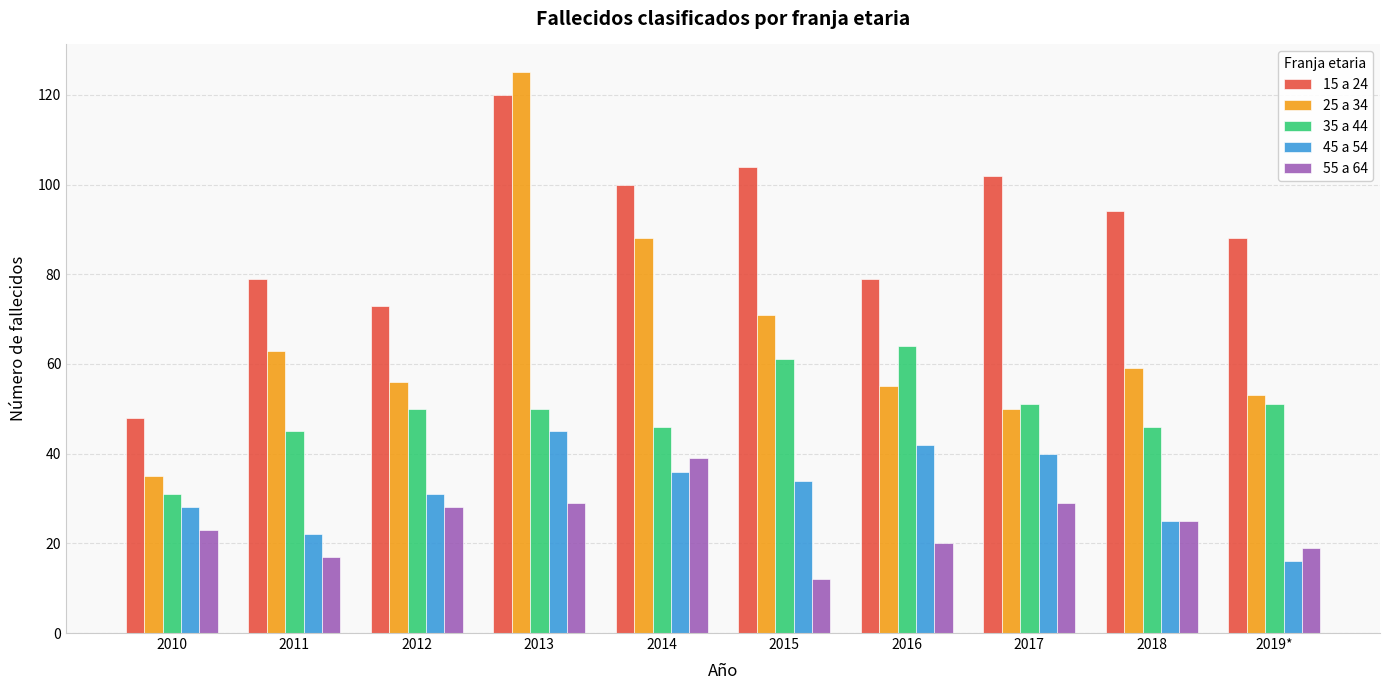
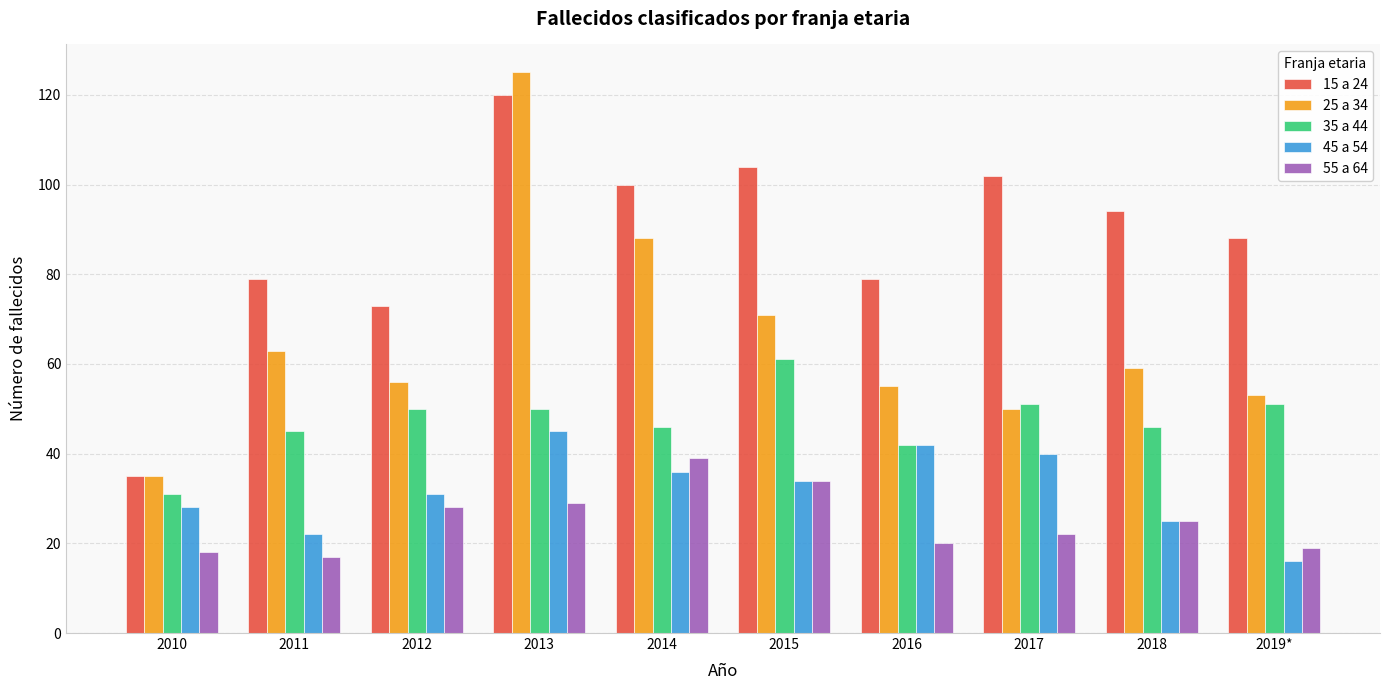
15 a 24, 2010: 48 -> 35
55 a 64, 2010: 23 -> 18
55 a 64, 2015: 12 -> 34
35 a 44, 2016: 64 -> 42
55 a 64, 2017: 29 -> 22
